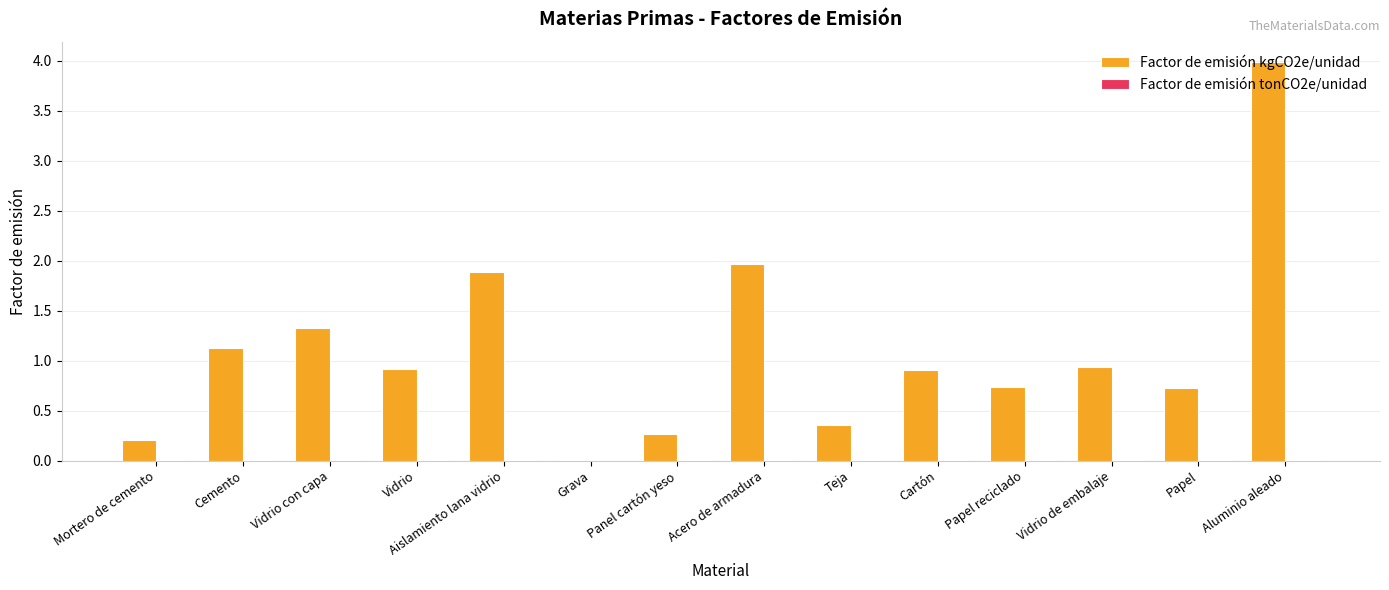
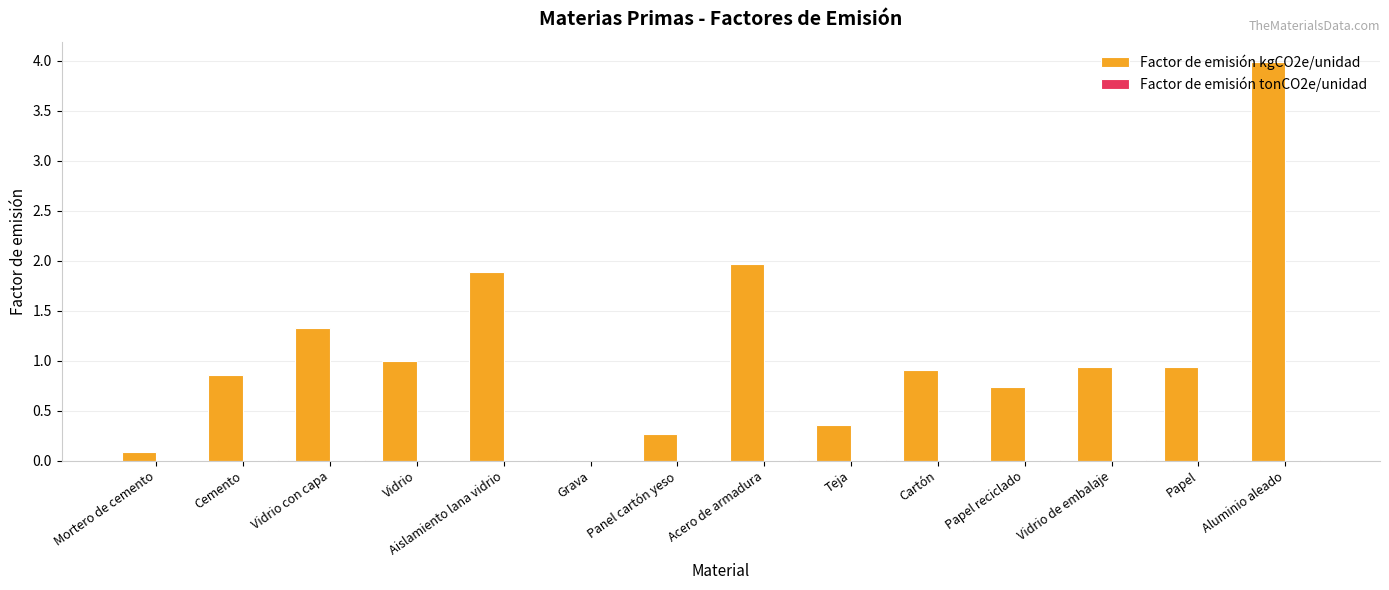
Factor de emisión kgCO2e/unidad, Mortero de cemento: 0.2 -> 0.1
Factor de emisión kgCO2e/unidad, Cemento: 1.1 -> 0.9
Factor de emisión kgCO2e/unidad, Vidrio: 0.9 -> 1.0
Factor de emisión kgCO2e/unidad, Papel: 0.7 -> 0.9
